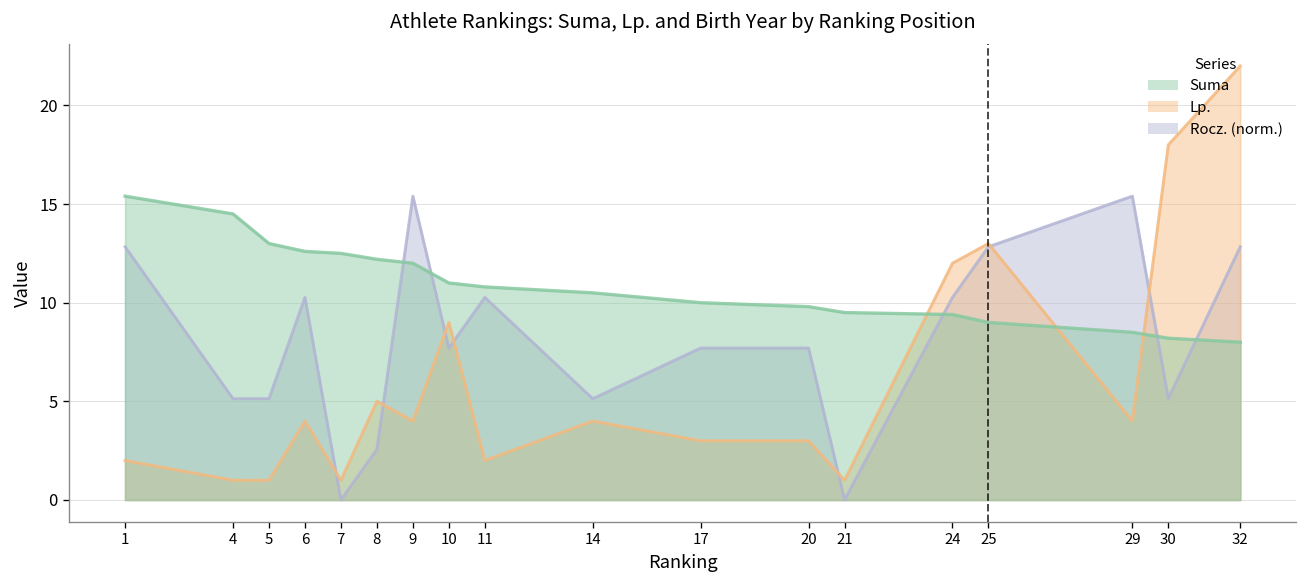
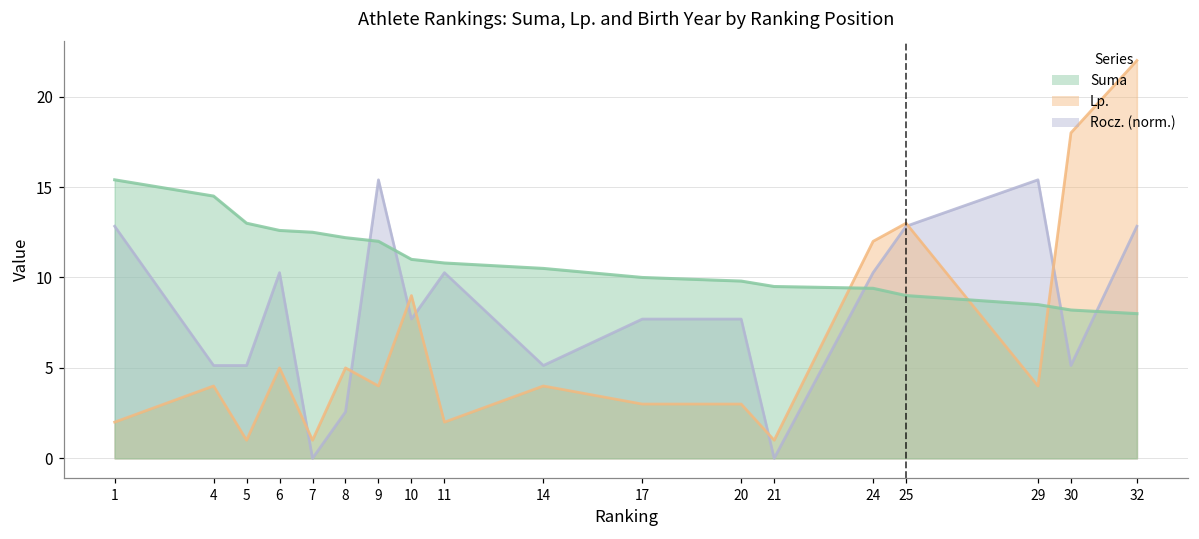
Lp., 4: 1 -> 4
Lp., 6: 4 -> 5
